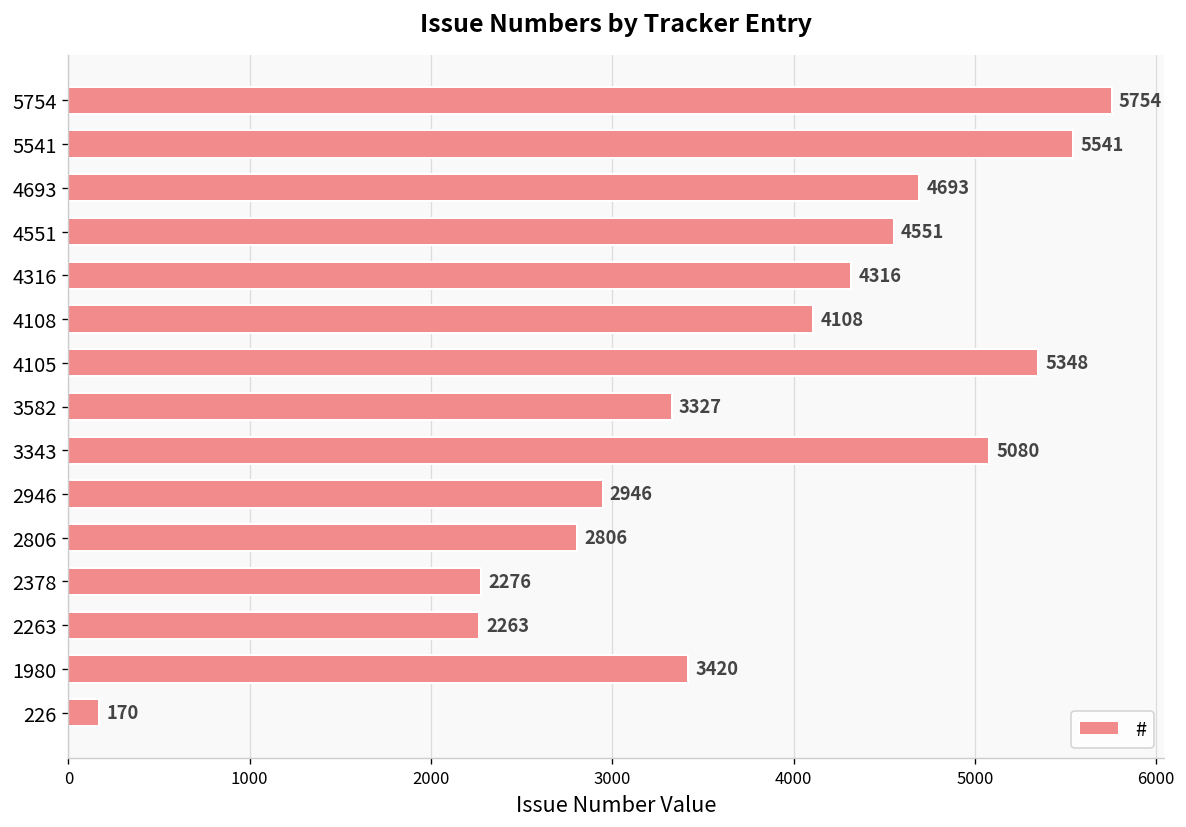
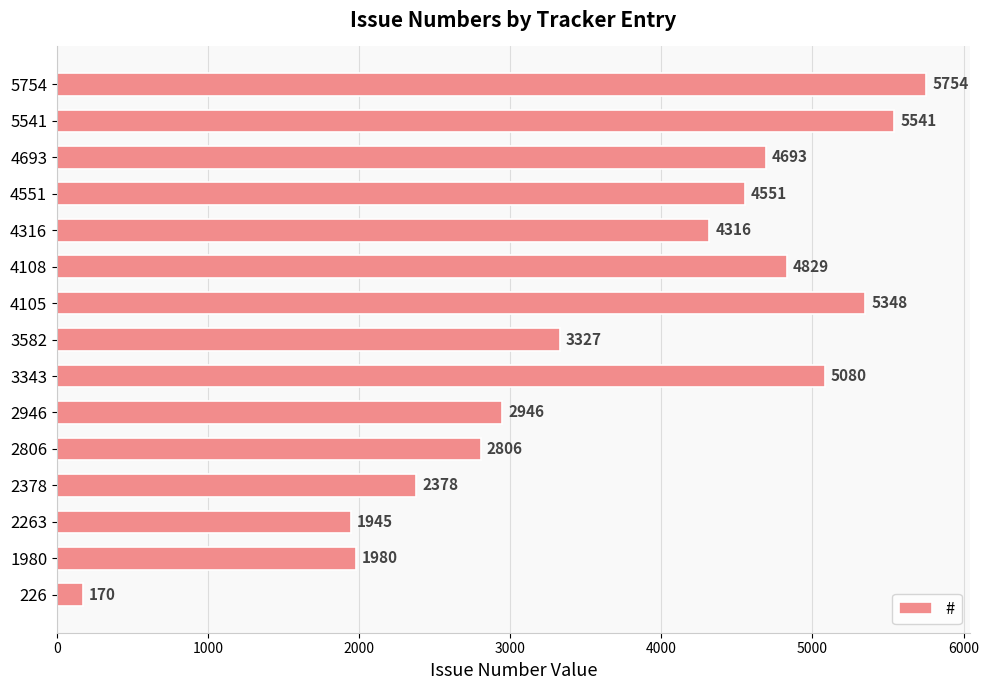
4108: 4108 -> 4829
2378: 2276 -> 2378
2263: 2263 -> 1945
1980: 3420 -> 1980
